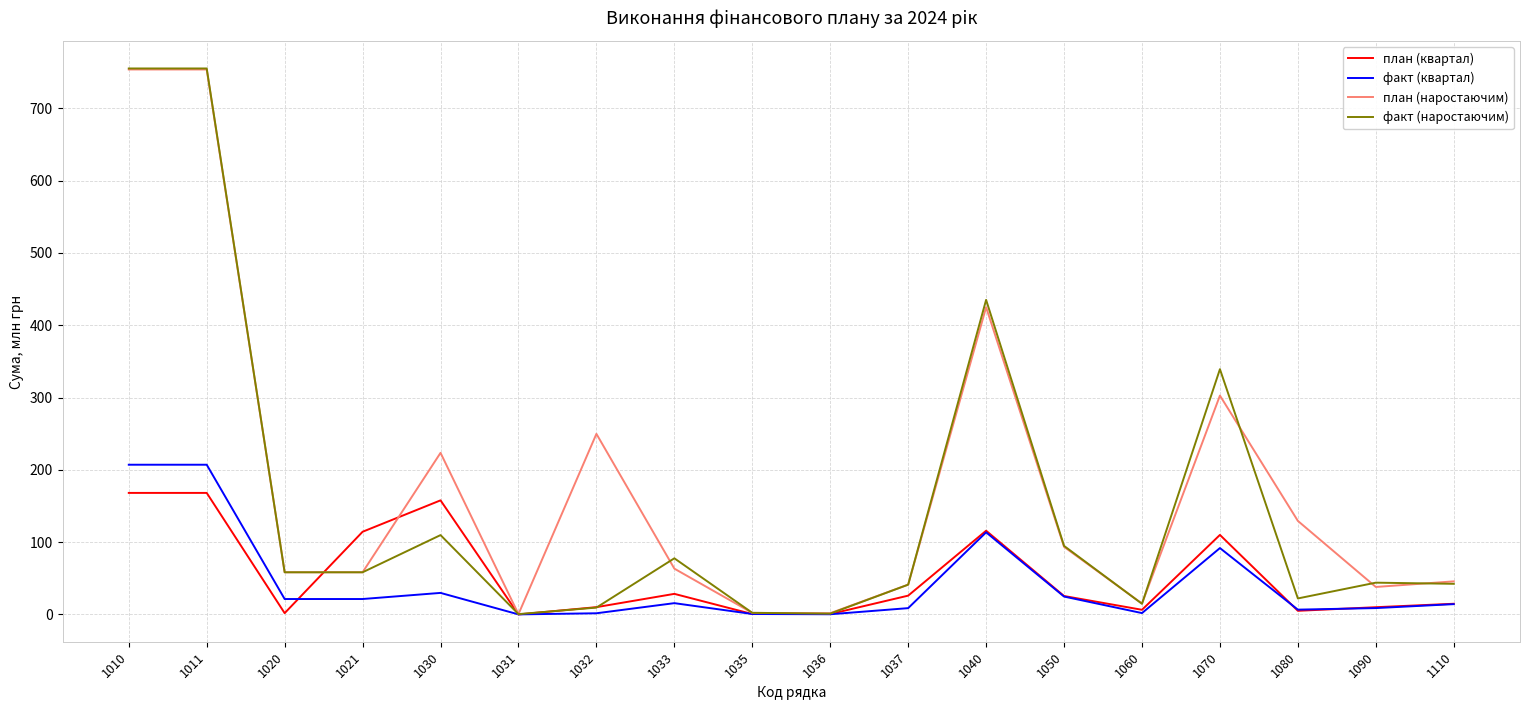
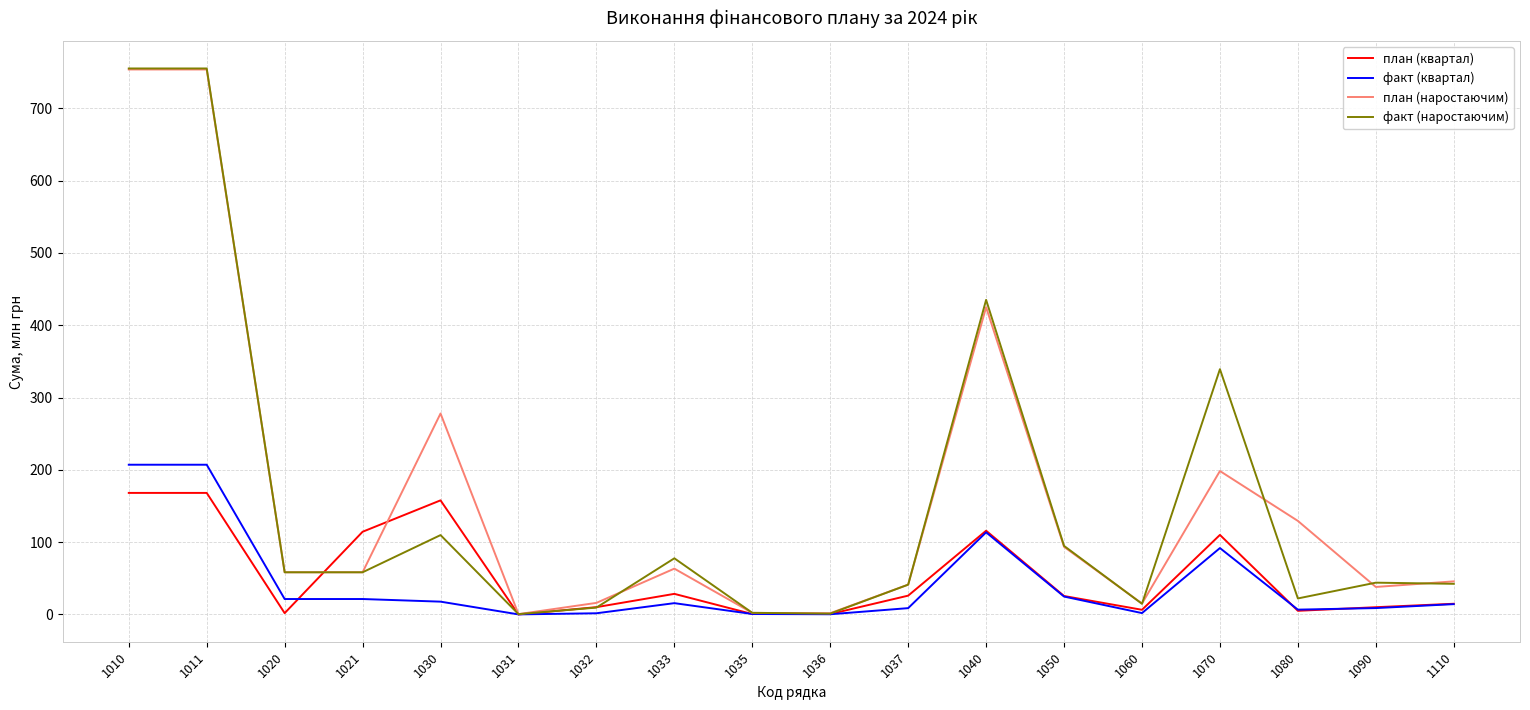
факт (квартал), 1030: 30 -> 20
план (наростаючим), 1030: 220 -> 280
план (наростаючим), 1032: 250 -> 20
план (наростаючим), 1070: 300 -> 200
